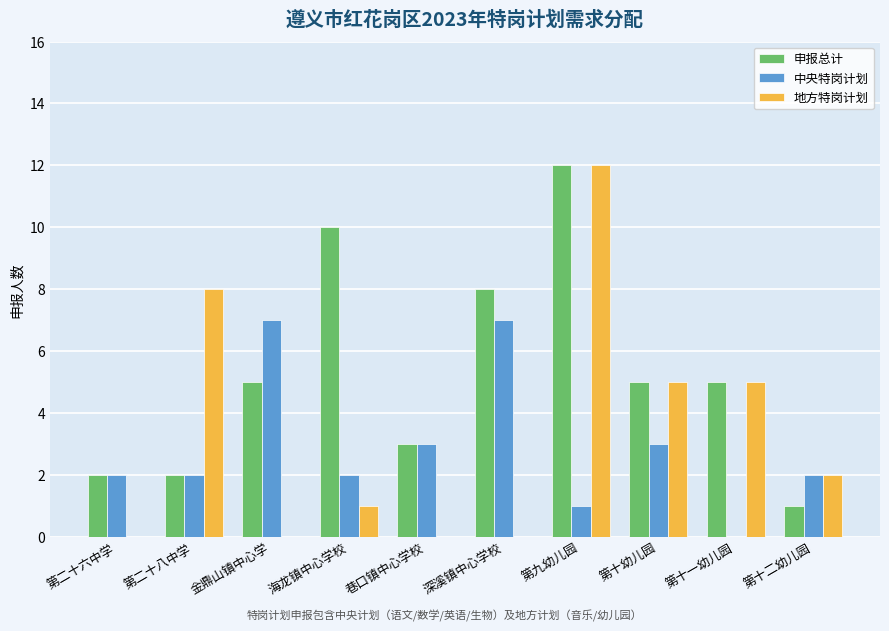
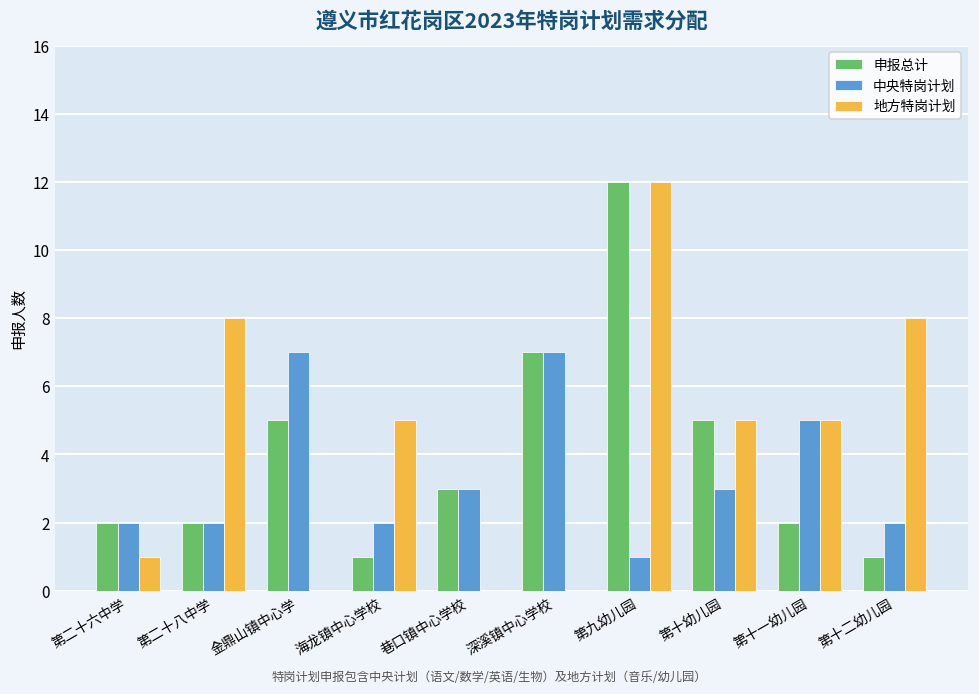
地方特岗计划, 第二十六中学: 0 -> 1
申报总计, 海龙镇中心学校: 10 -> 1
地方特岗计划, 海龙镇中心学校: 1 -> 5
申报总计, 深溪镇中心学校: 8 -> 7
申报总计, 第十一幼儿园: 5 -> 2
中央特岗计划, 第十一幼儿园: 0 -> 5
地方特岗计划, 第十二幼儿园: 2 -> 8
